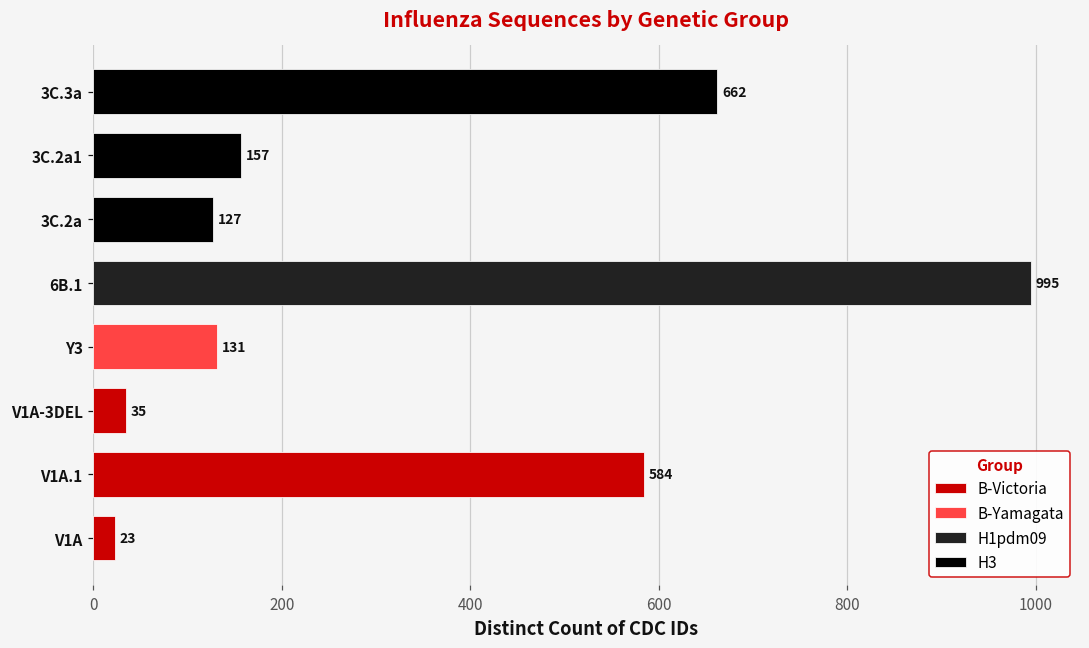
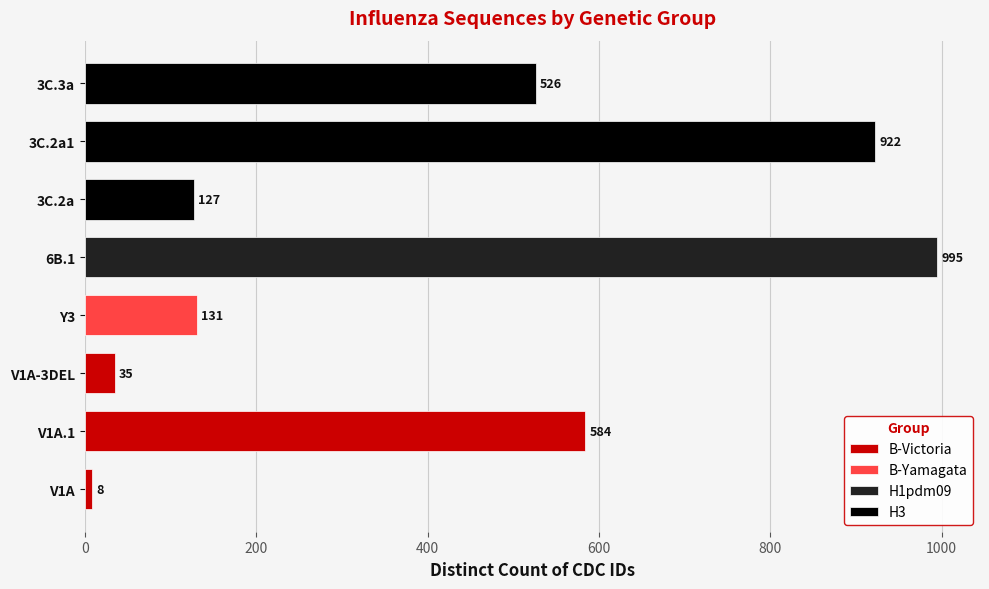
3C.3a: 662 -> 526
3C.2a1: 157 -> 922
V1A: 23 -> 8
